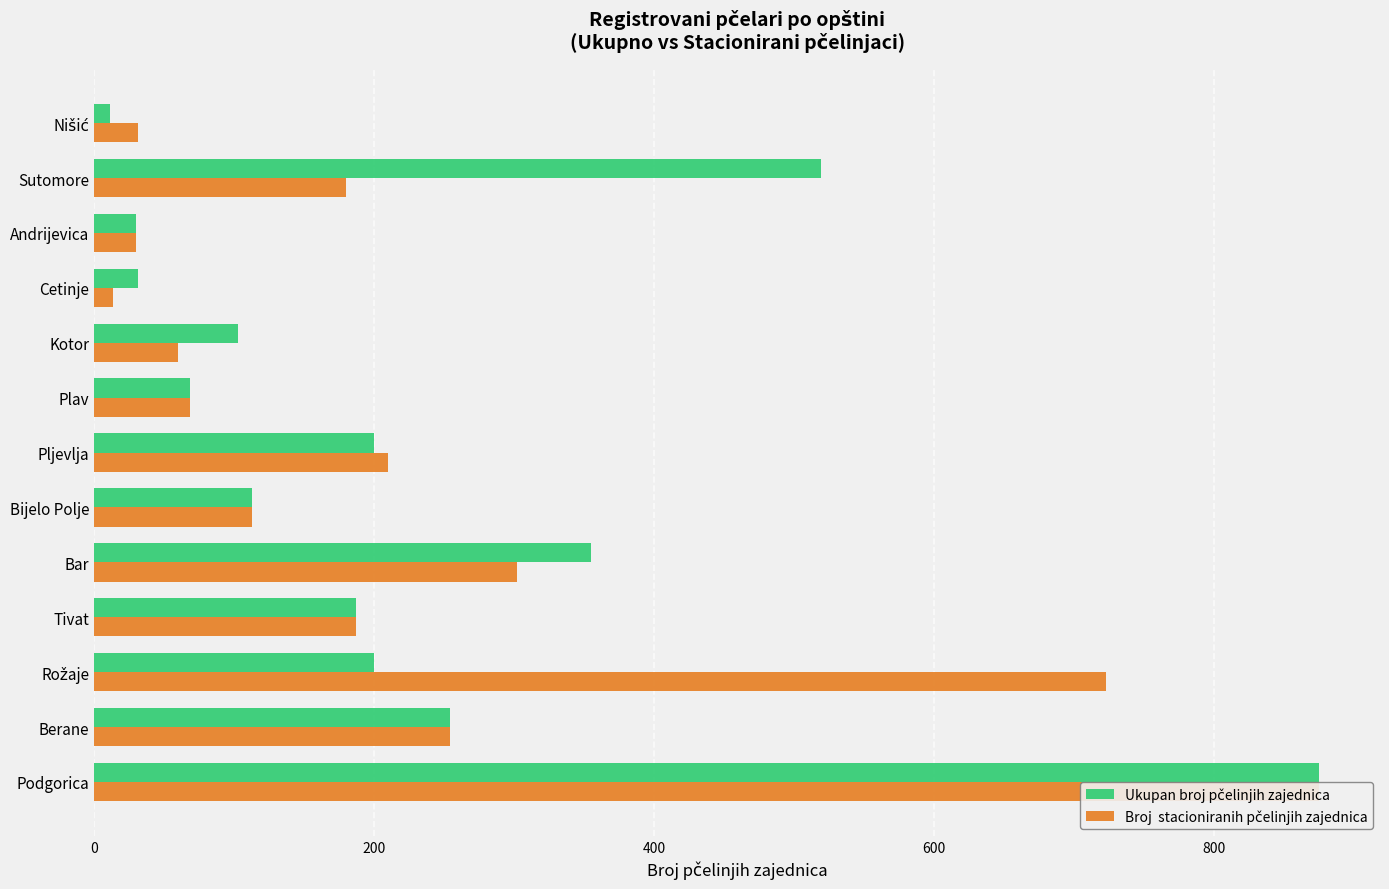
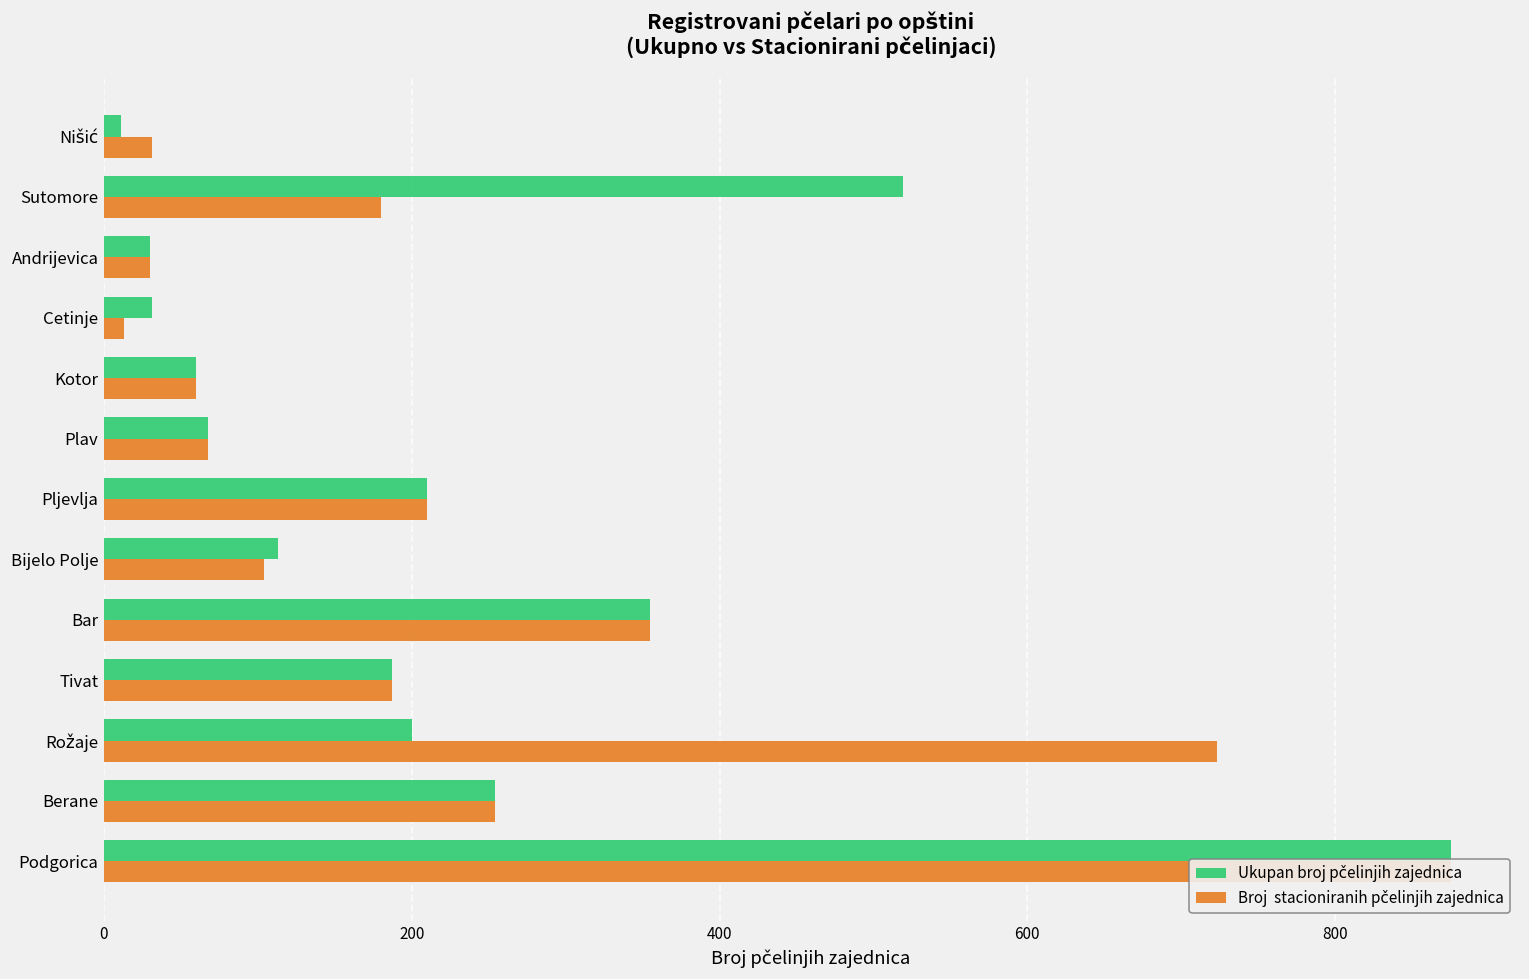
Ukupan broj pčelinjih zajednica, Kotor: 103 -> 60
Ukupan broj pčelinjih zajednica, Pljevlja: 200 -> 210
Broj stacioniranih pčelinjih zajednica, Bijelo Polje: 113 -> 104
Broj stacioniranih pčelinjih zajednica, Bar: 302 -> 355
